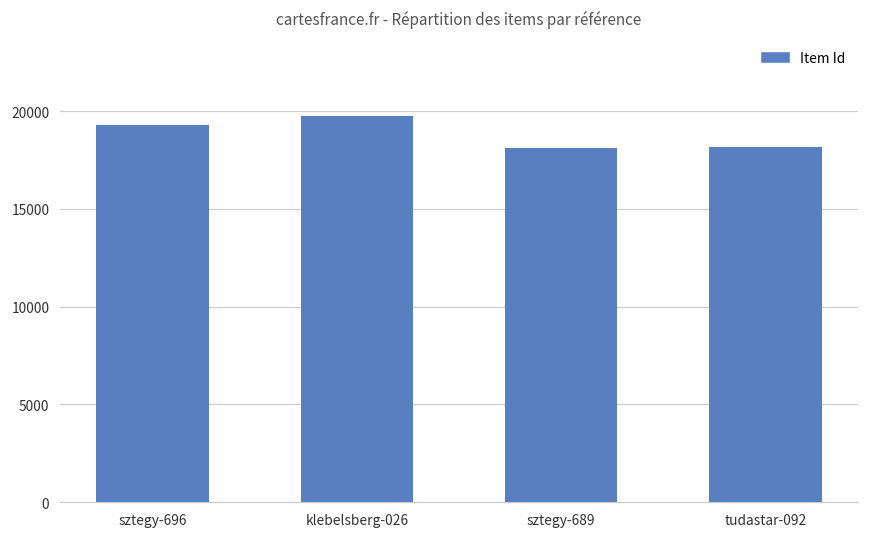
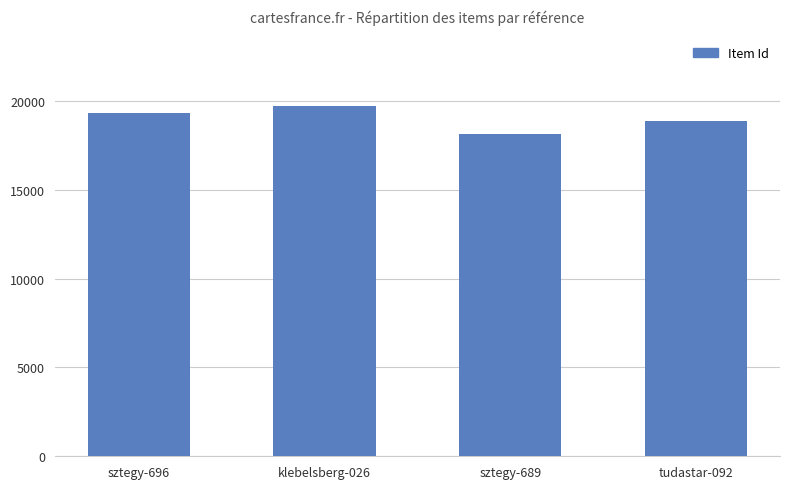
tudastar-092: 18200 -> 18900
